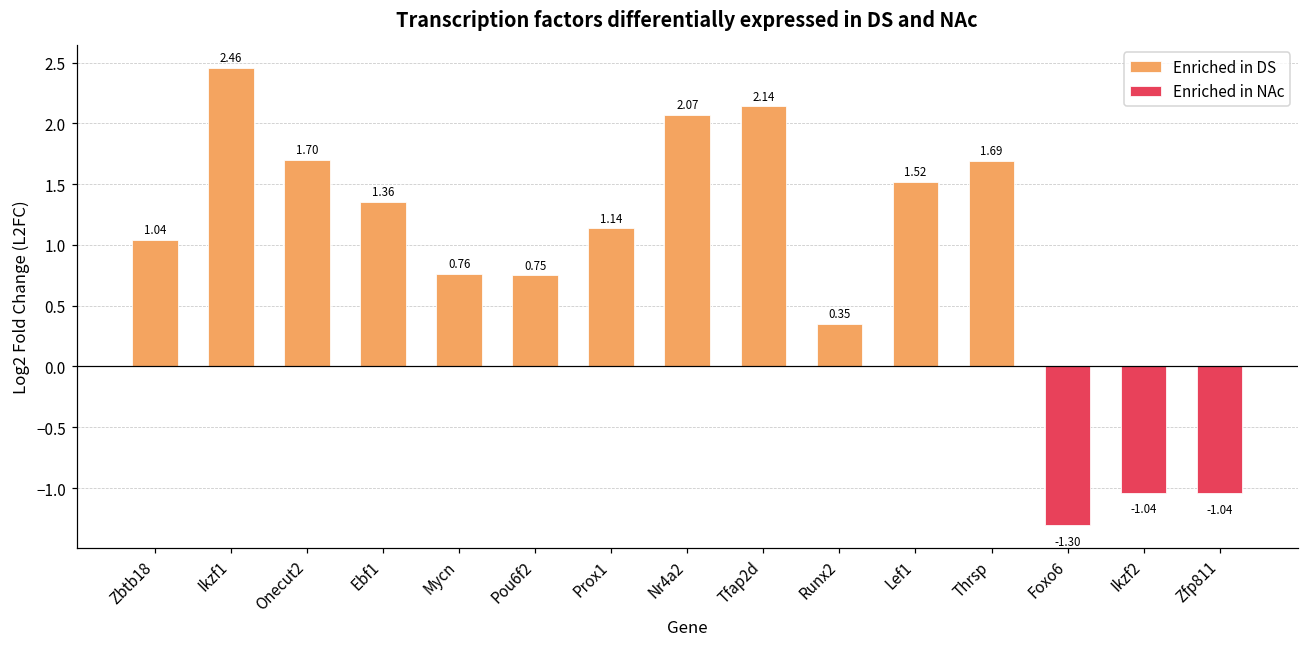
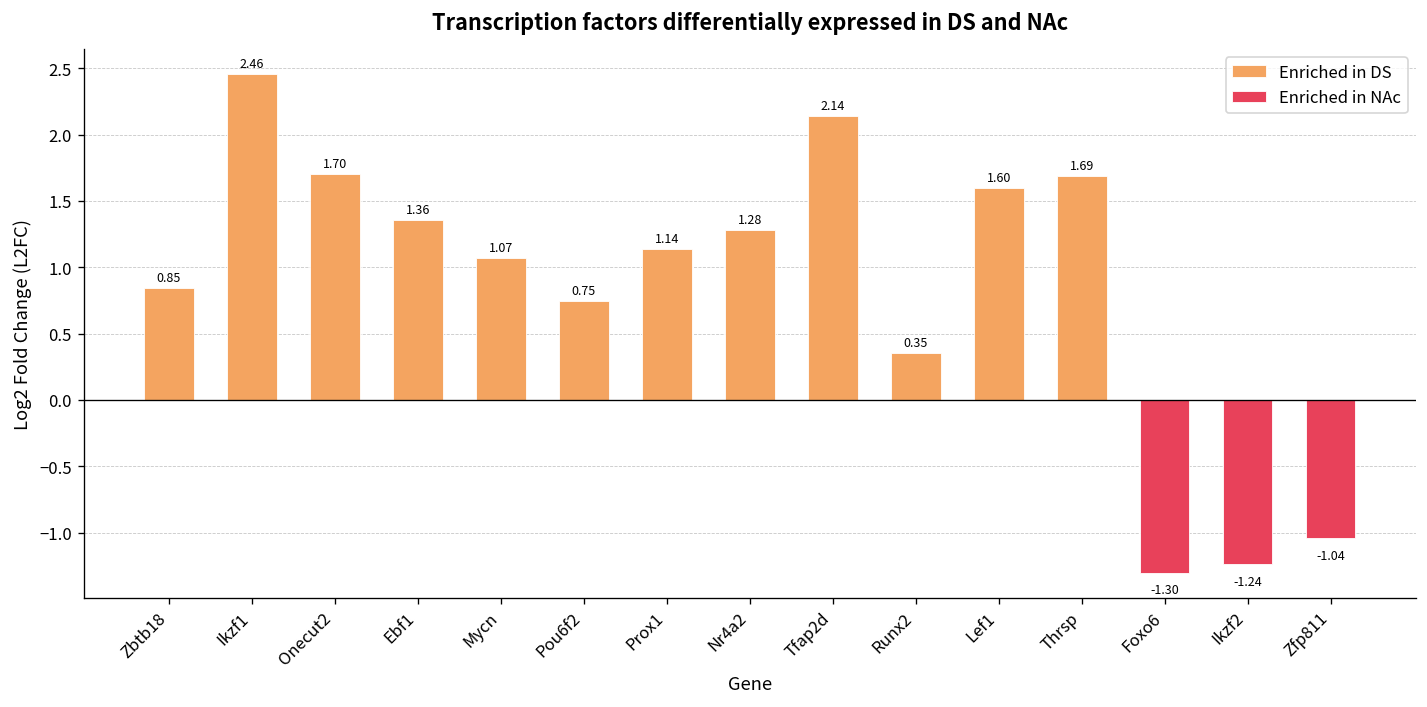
Zbtb18: 1.04 -> 0.85
Mycn: 0.76 -> 1.07
Nr4a2: 2.07 -> 1.28
Lef1: 1.52 -> 1.60
Ikzf2: -1.04 -> -1.24
